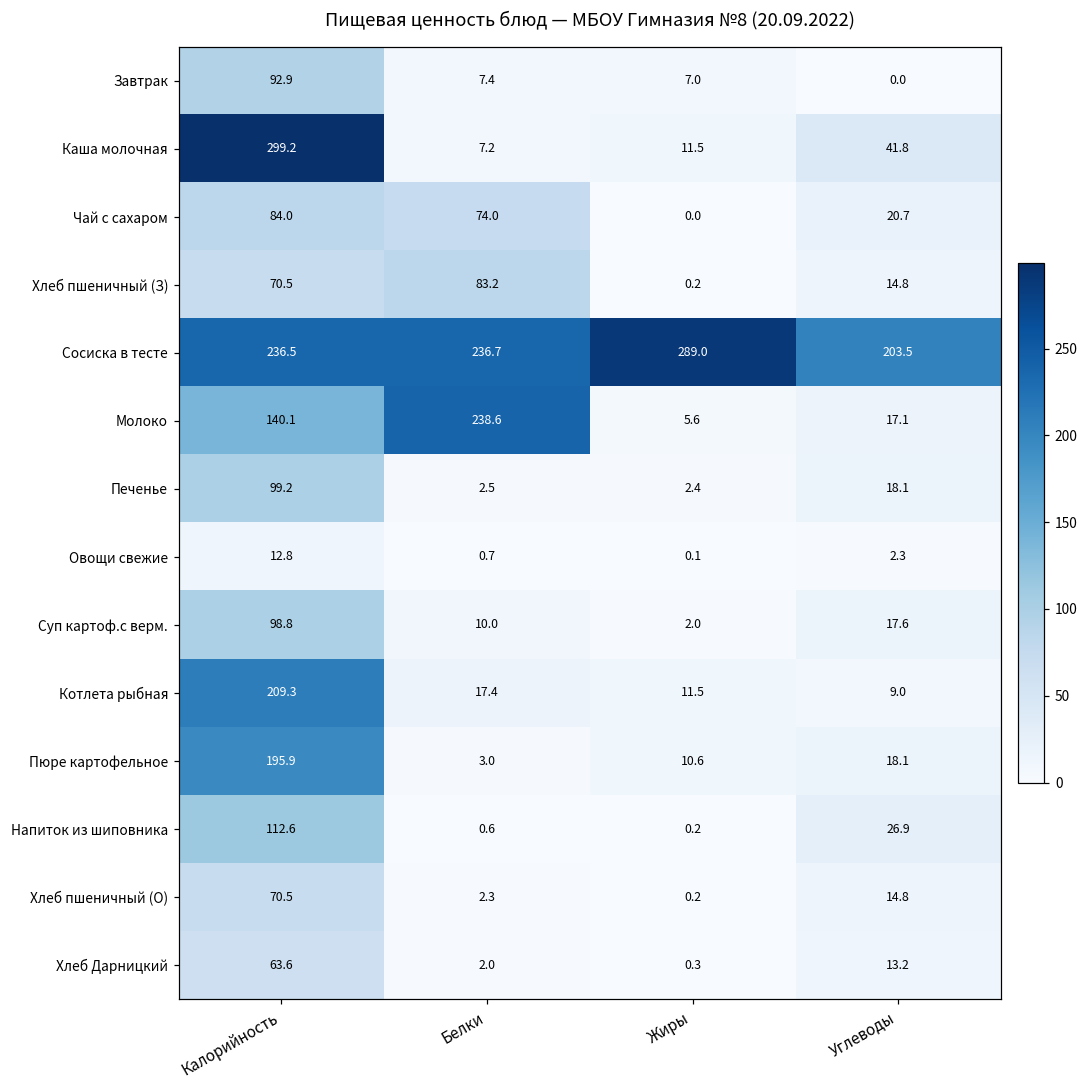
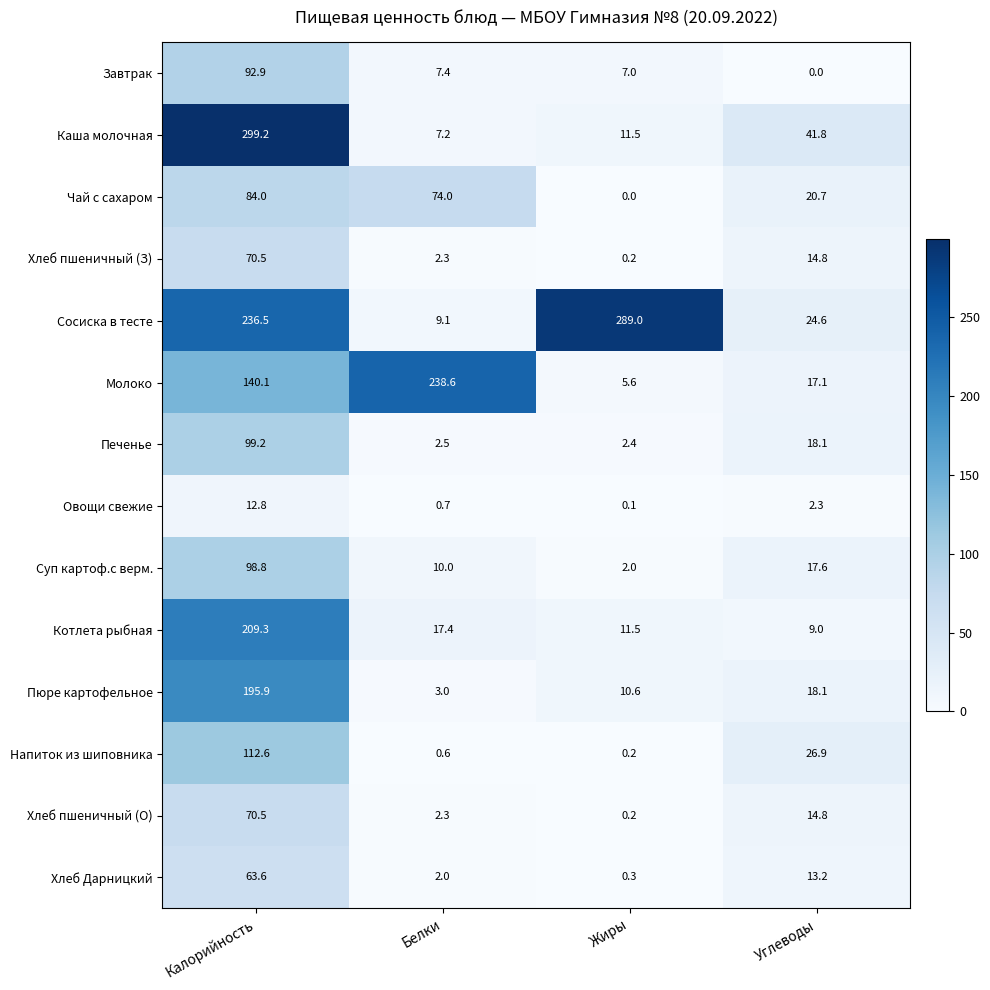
Хлеб пшеничный (З), Белки: 83.2 -> 2.3
Сосиска в тесте, Белки: 236.7 -> 9.1
Сосиска в тесте, Углеводы: 203.5 -> 24.6
